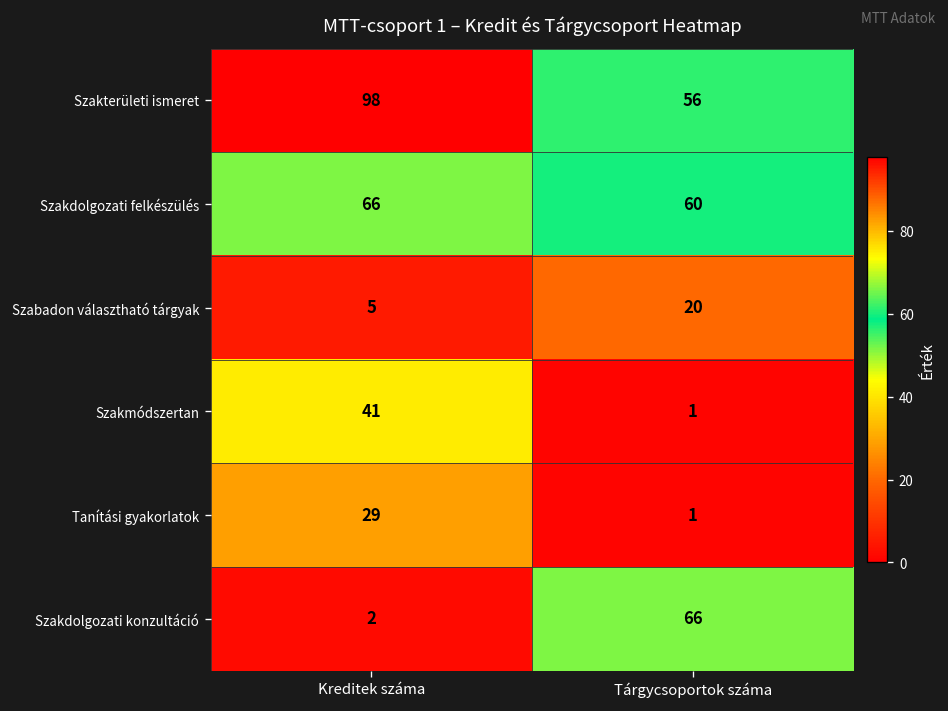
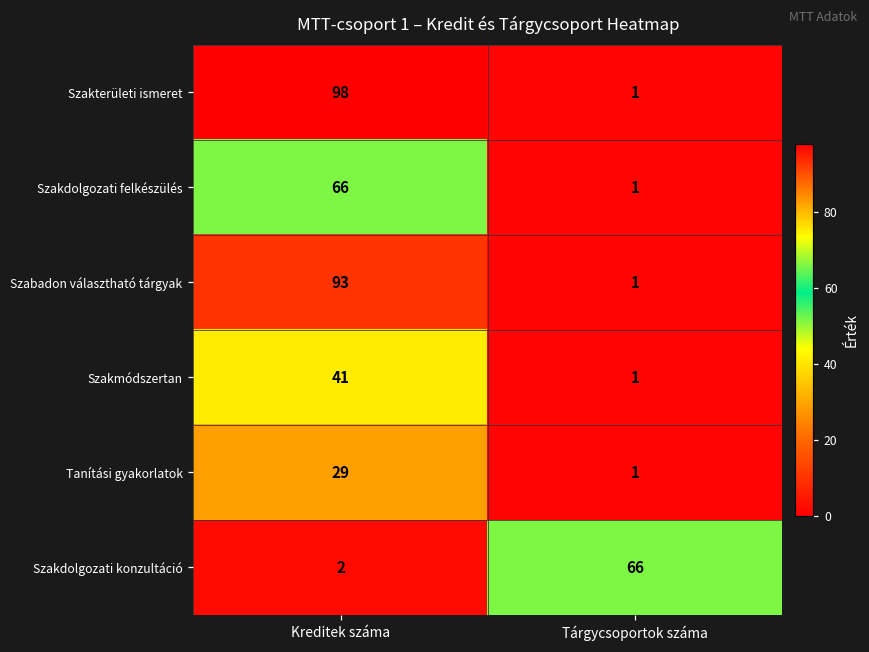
Szakterületi ismeret, Tárgycsoportok száma: 56 -> 1
Szakdolgozati felkészülés, Tárgycsoportok száma: 60 -> 1
Szabadon választható tárgyak, Kreditek száma: 5 -> 93
Szabadon választható tárgyak, Tárgycsoportok száma: 20 -> 1
